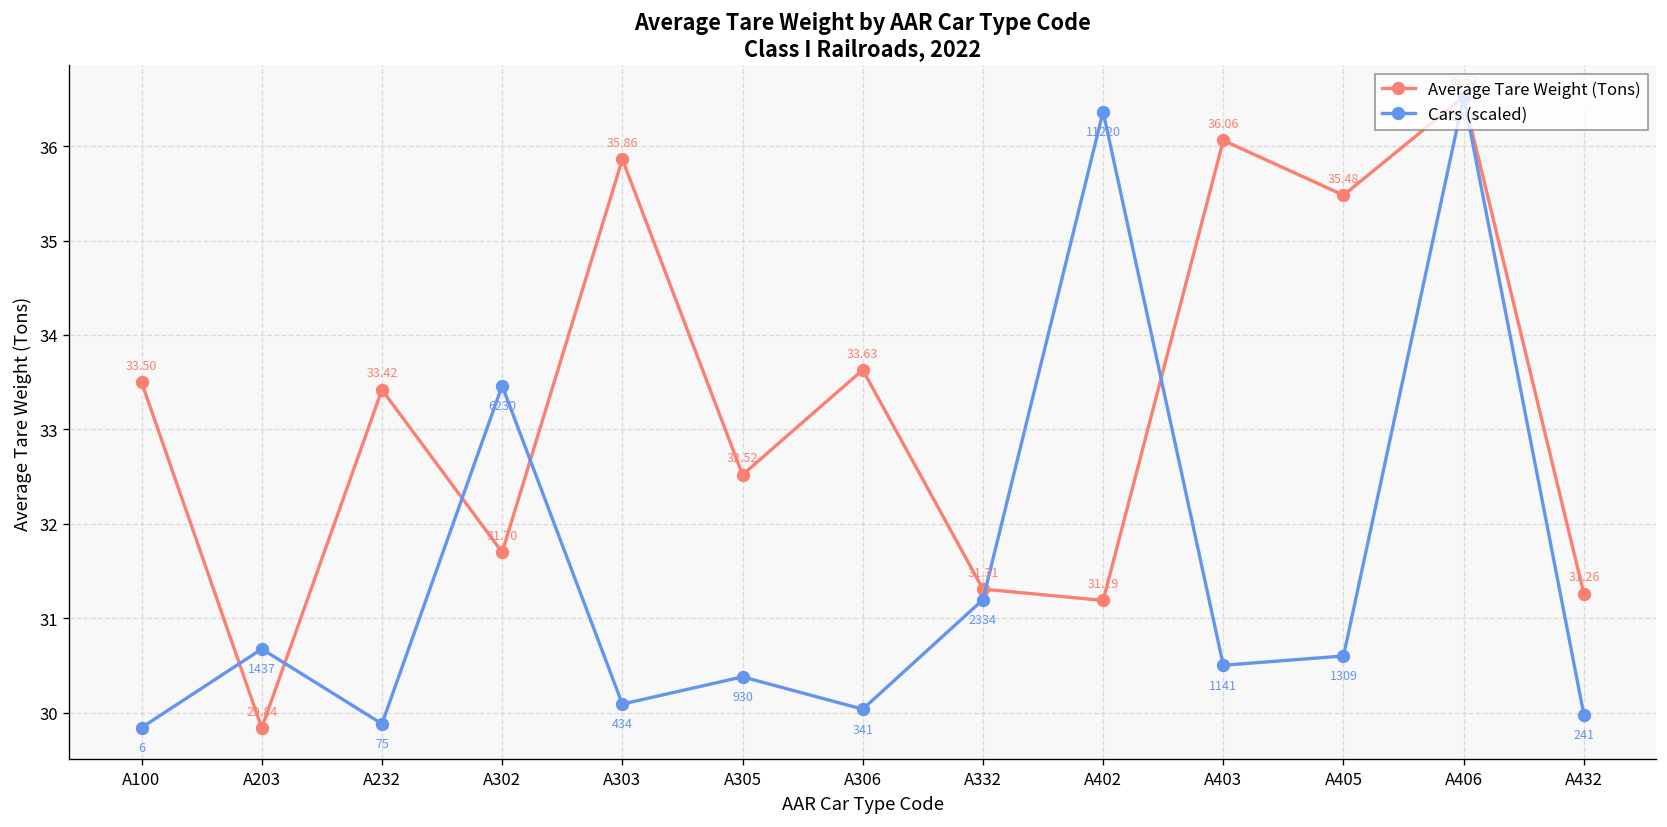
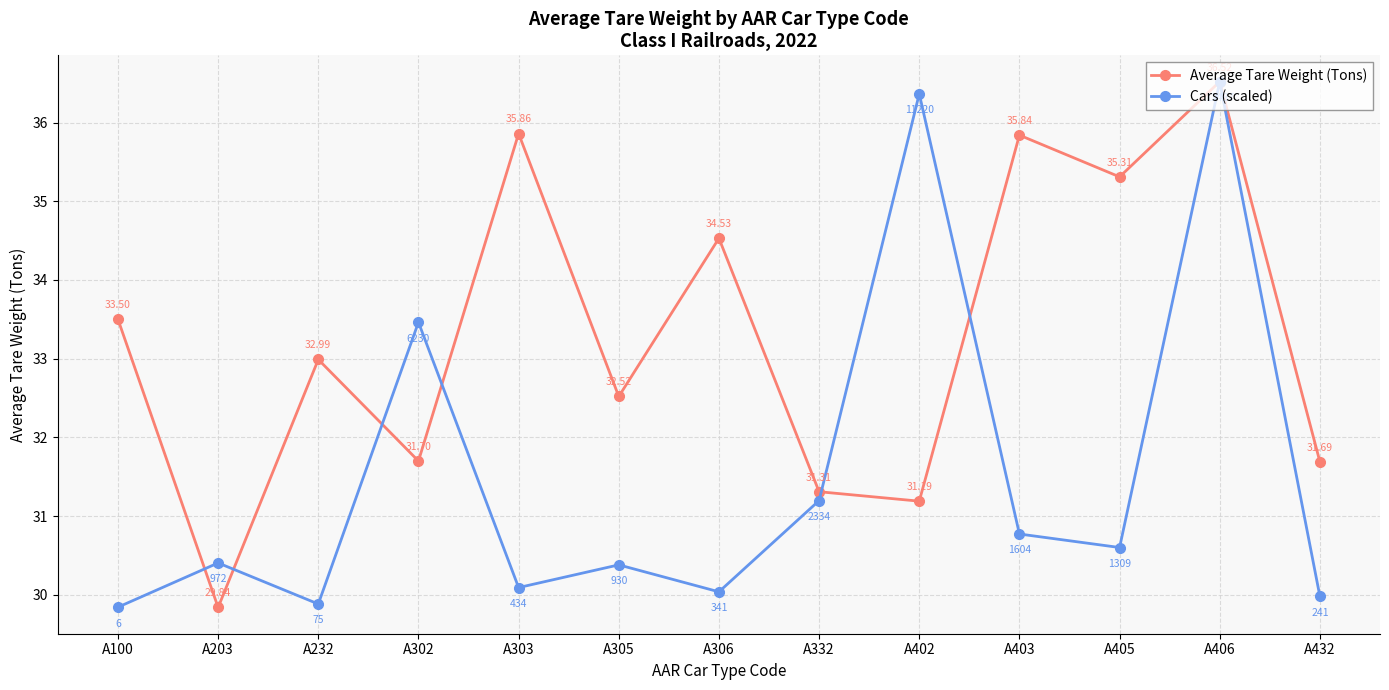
Cars (scaled), A203: 1437 -> 972
Average Tare Weight (Tons), A232: 33.42 -> 32.99
Average Tare Weight (Tons), A306: 33.63 -> 34.53
Average Tare Weight (Tons), A403: 36.06 -> 35.84
Cars (scaled), A403: 1141 -> 1604
Average Tare Weight (Tons), A405: 35.48 -> 35.31
Average Tare Weight (Tons), A432: 31.26 -> 31.69
